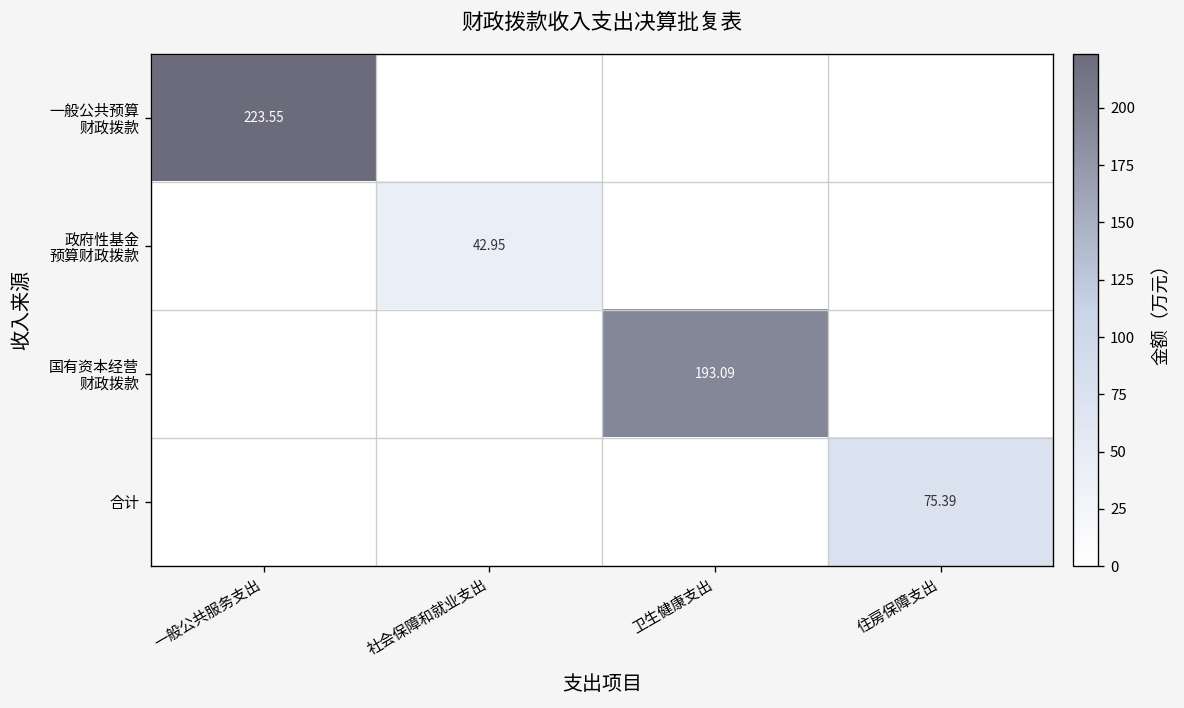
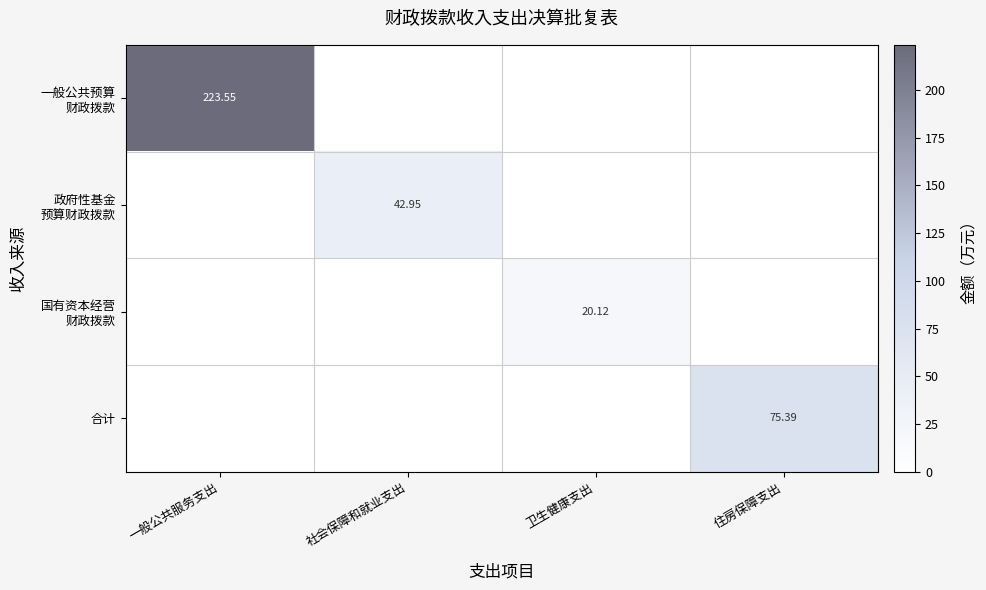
国有资本经营 财政拨款, 卫生健康支出: 193.09 -> 20.12
